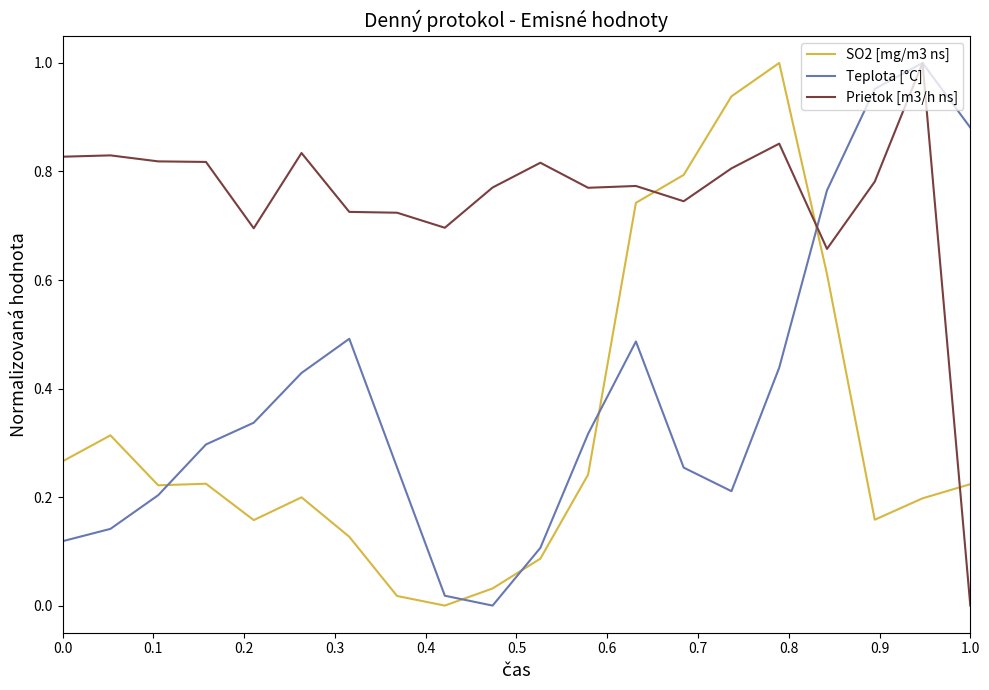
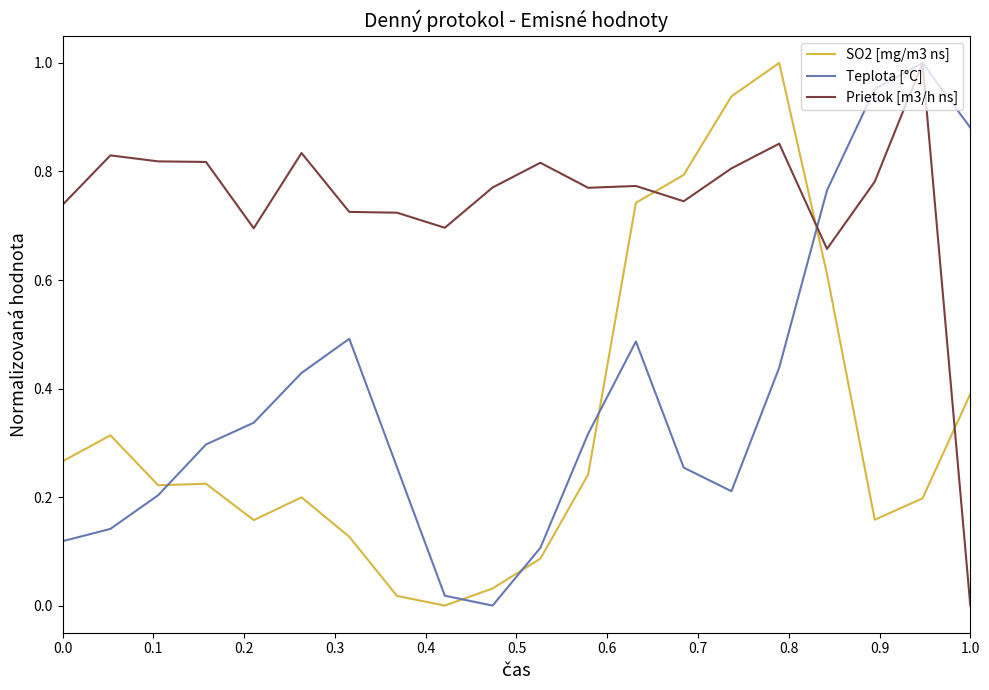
Prietok [m3/h ns], 0.0: 0.83 -> 0.74
SO2 [mg/m3 ns], 1.0: 0.22 -> 0.39
